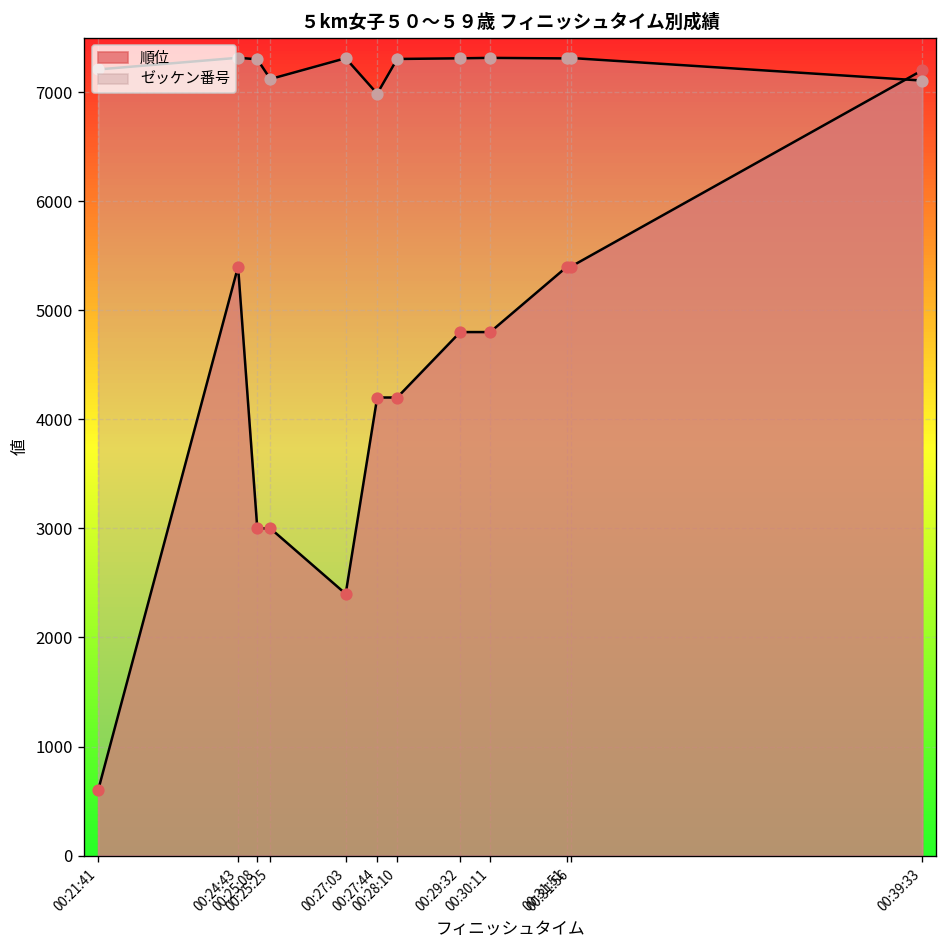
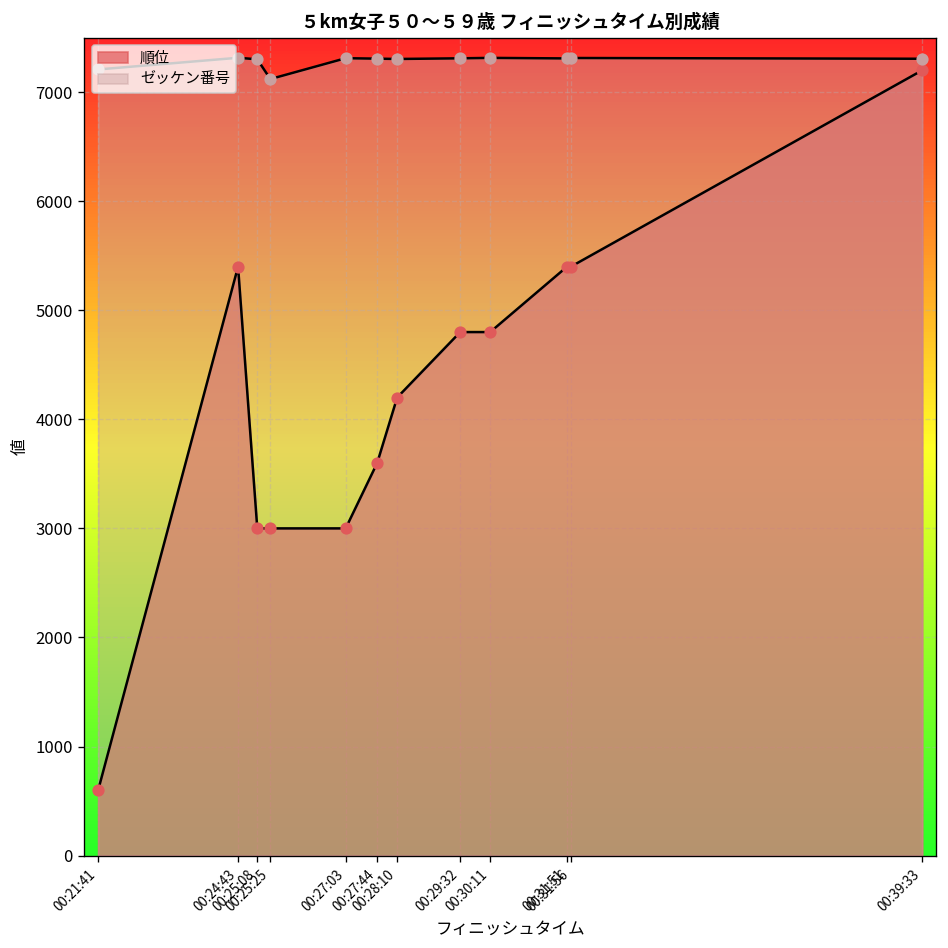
順位, 00:27:03: 2400 -> 3000
順位, 00:27:44: 4200 -> 3600
ゼッケン番号, 00:27:44: 7000 -> 7300
ゼッケン番号, 00:39:33: 7100 -> 7300
